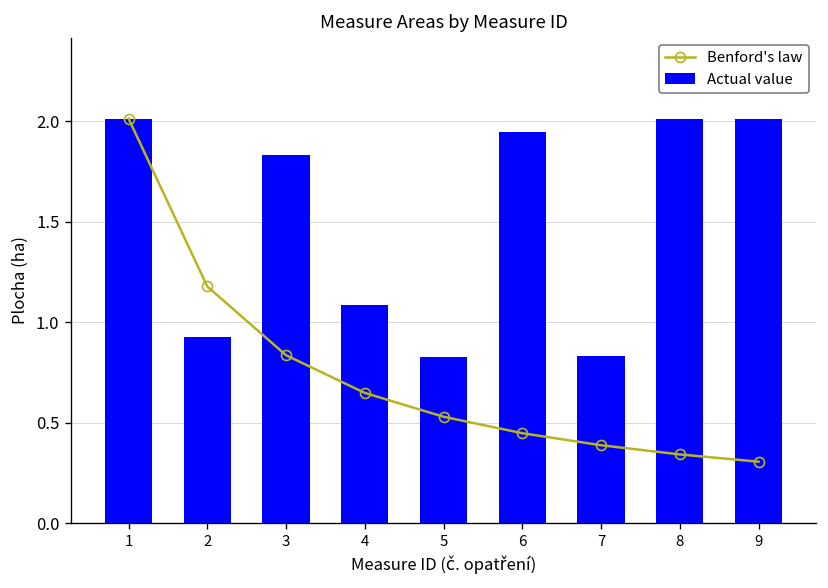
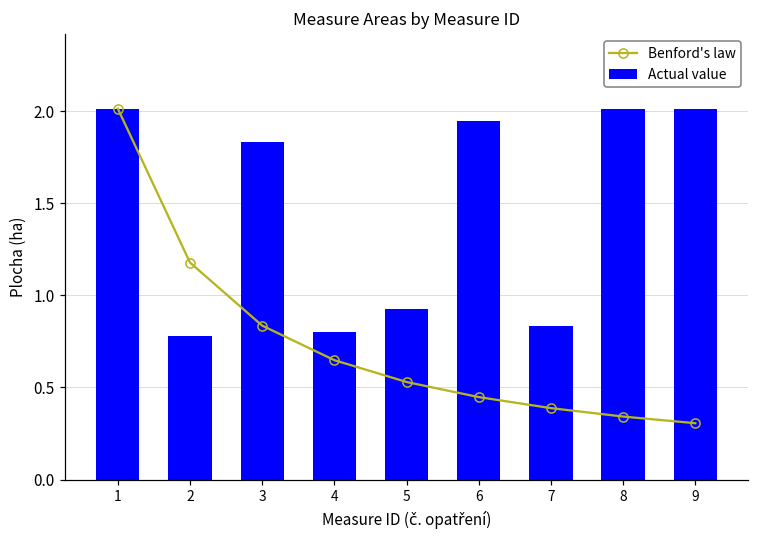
Actual value, 2: 0.93 -> 0.78
Actual value, 4: 1.09 -> 0.80
Actual value, 5: 0.83 -> 0.93
